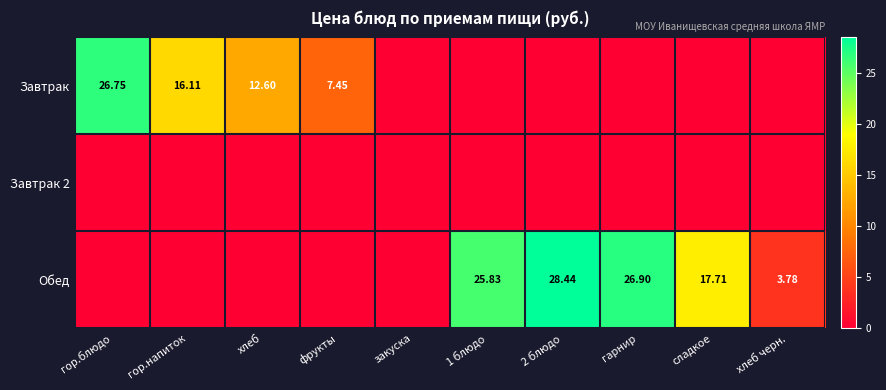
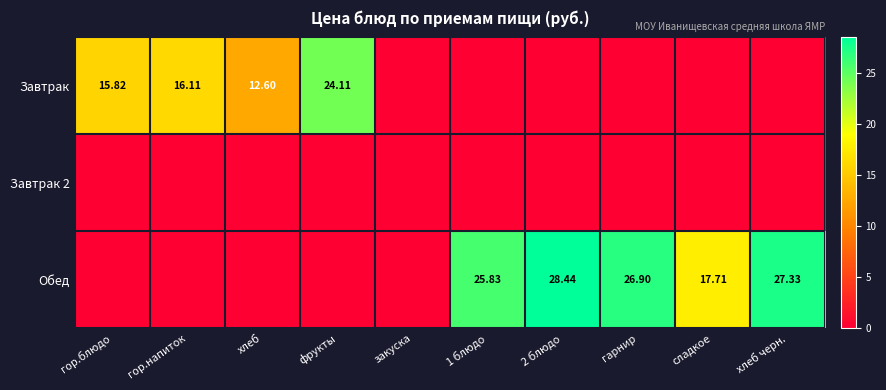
Завтрак, гор.блюдо: 26.75 -> 15.82
Завтрак, фрукты: 7.45 -> 24.11
Обед, хлеб черн.: 3.78 -> 27.33
